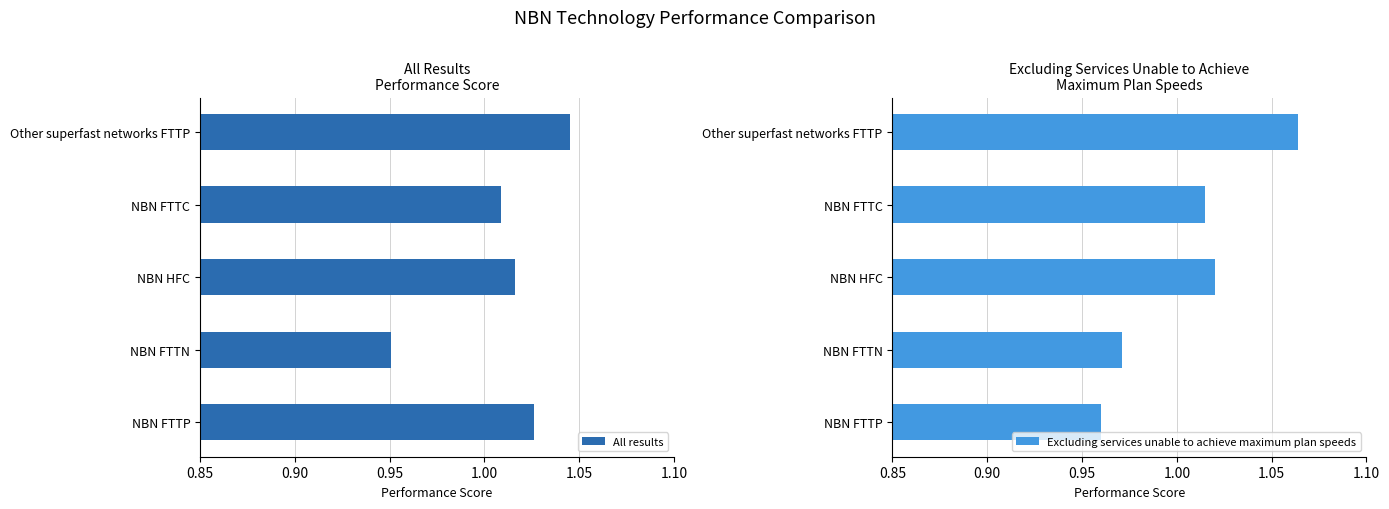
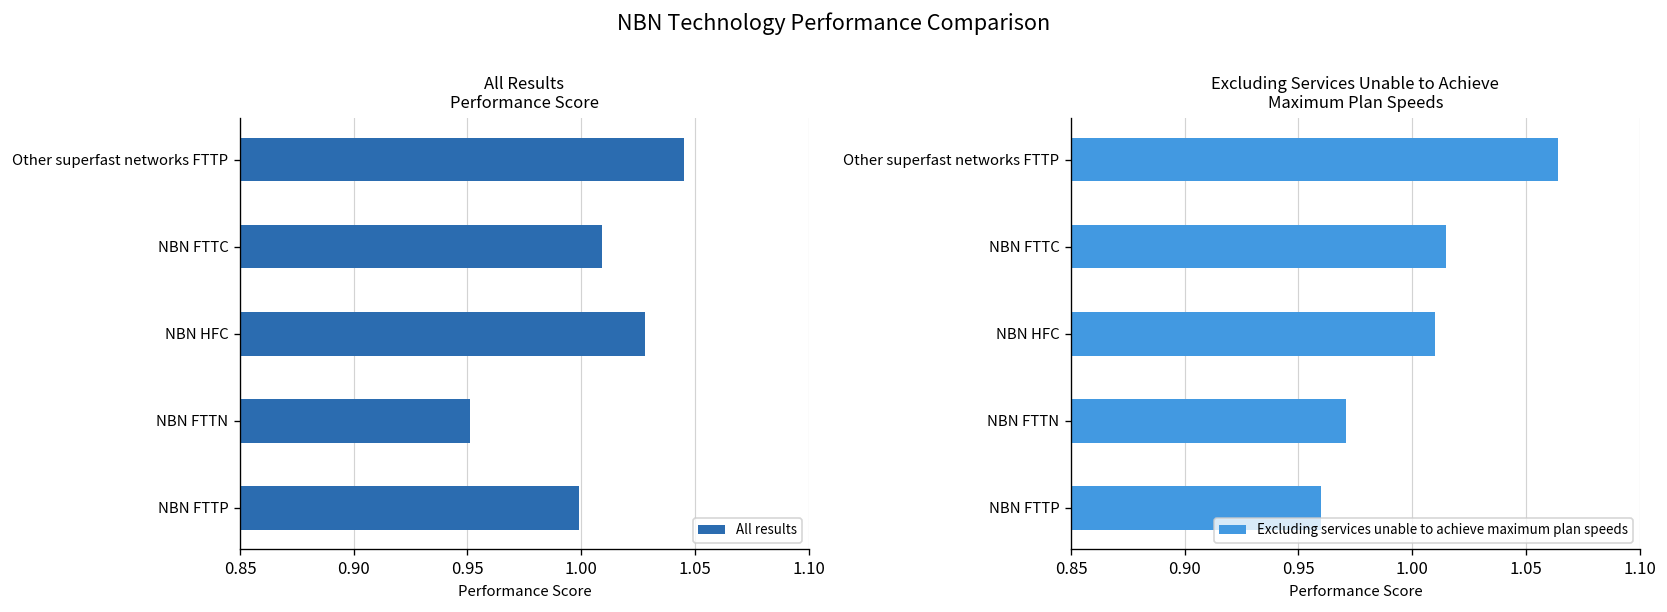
All Results Performance Score, NBN HFC: 1.016 -> 1.028
All Results Performance Score, NBN FTTP: 1.026 -> 0.999
Excluding Services Unable to Achieve Maximum Plan Speeds, NBN HFC: 1.02 -> 1.01
